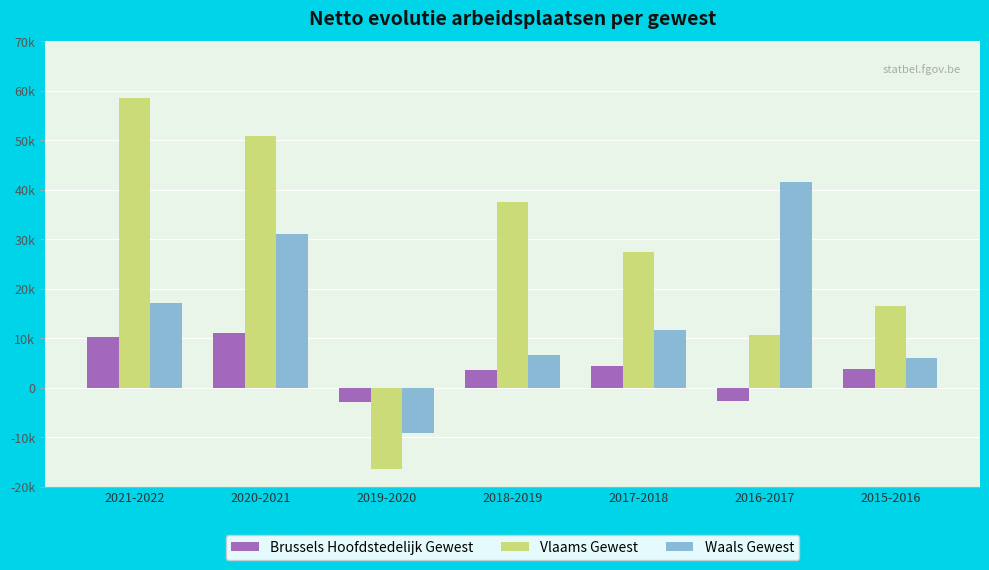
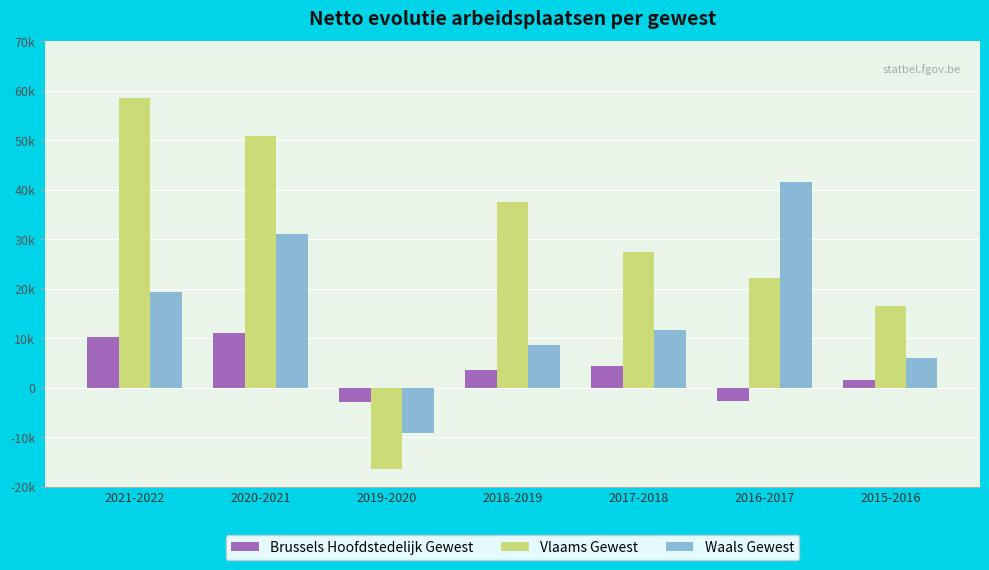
Waals Gewest, 2021-2022: 17000 -> 19000
Waals Gewest, 2018-2019: 7000 -> 9000
Vlaams Gewest, 2016-2017: 11000 -> 22000
Brussels Hoofdstedelijk Gewest, 2015-2016: 4000 -> 2000
